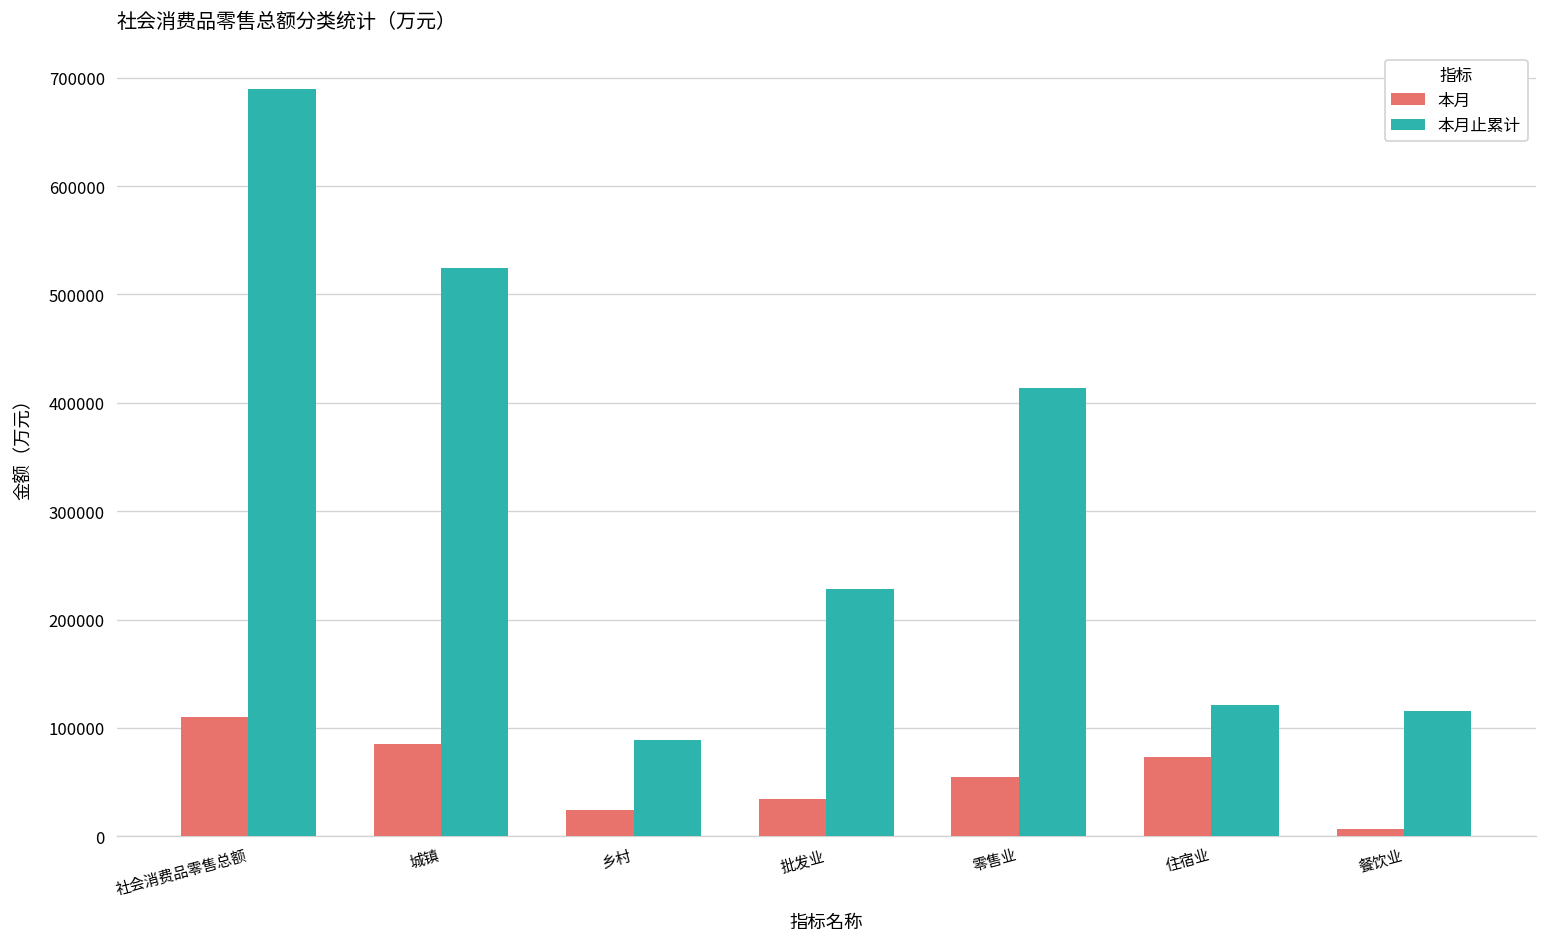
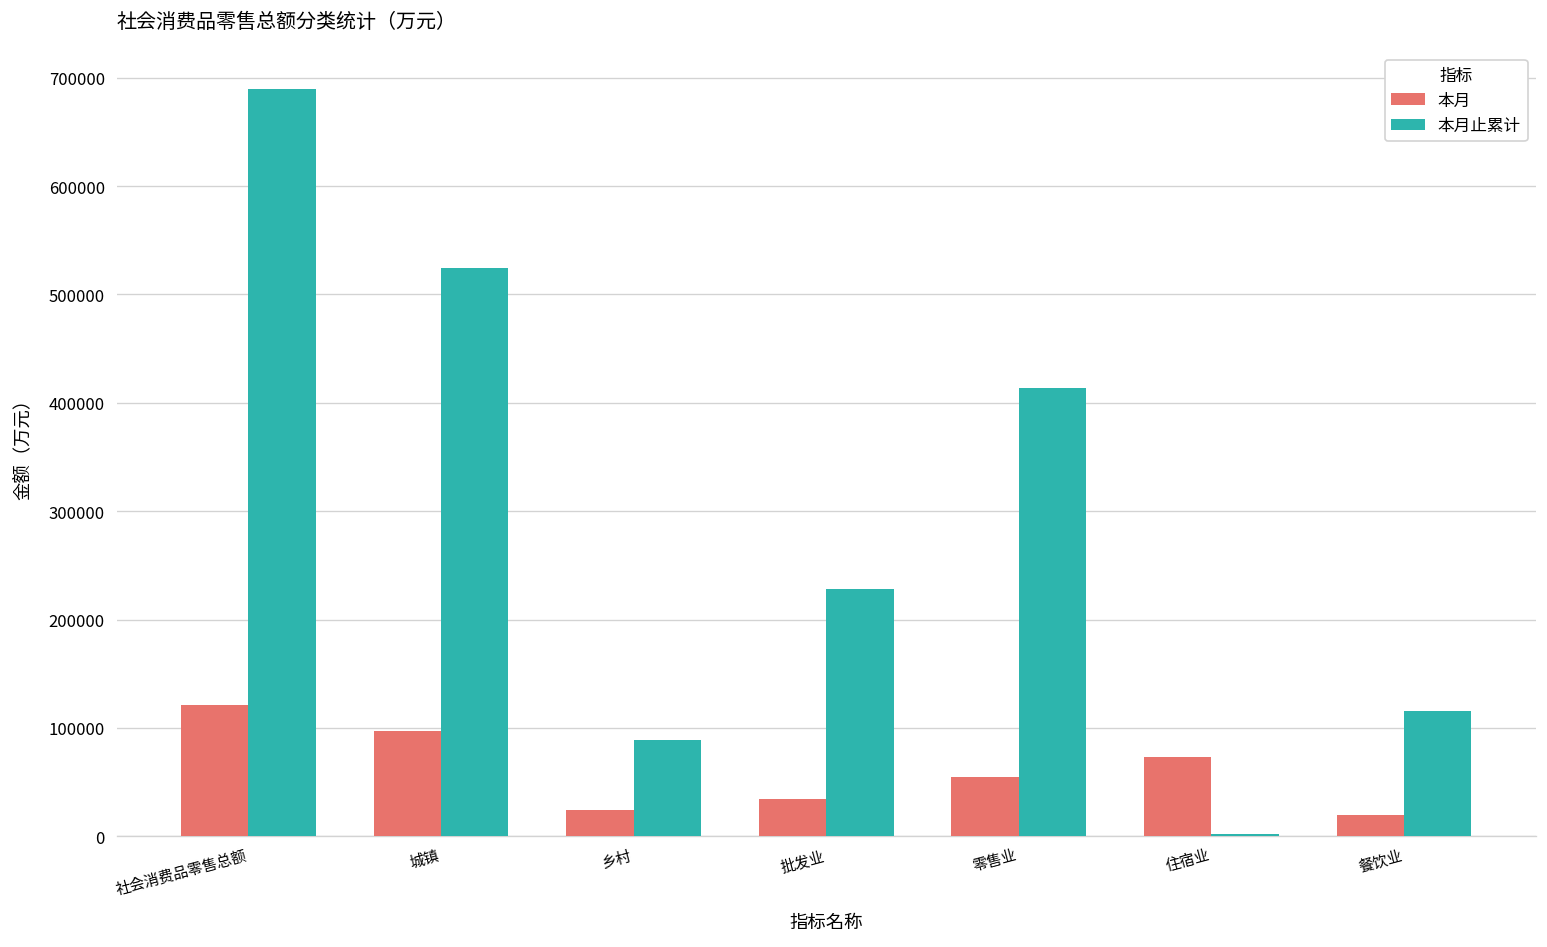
本月, 社会消费品零售总额: 110000 -> 120000
本月, 城镇: 90000 -> 100000
本月止累计, 住宿业: 120000 -> 0
本月, 餐饮业: 10000 -> 20000
